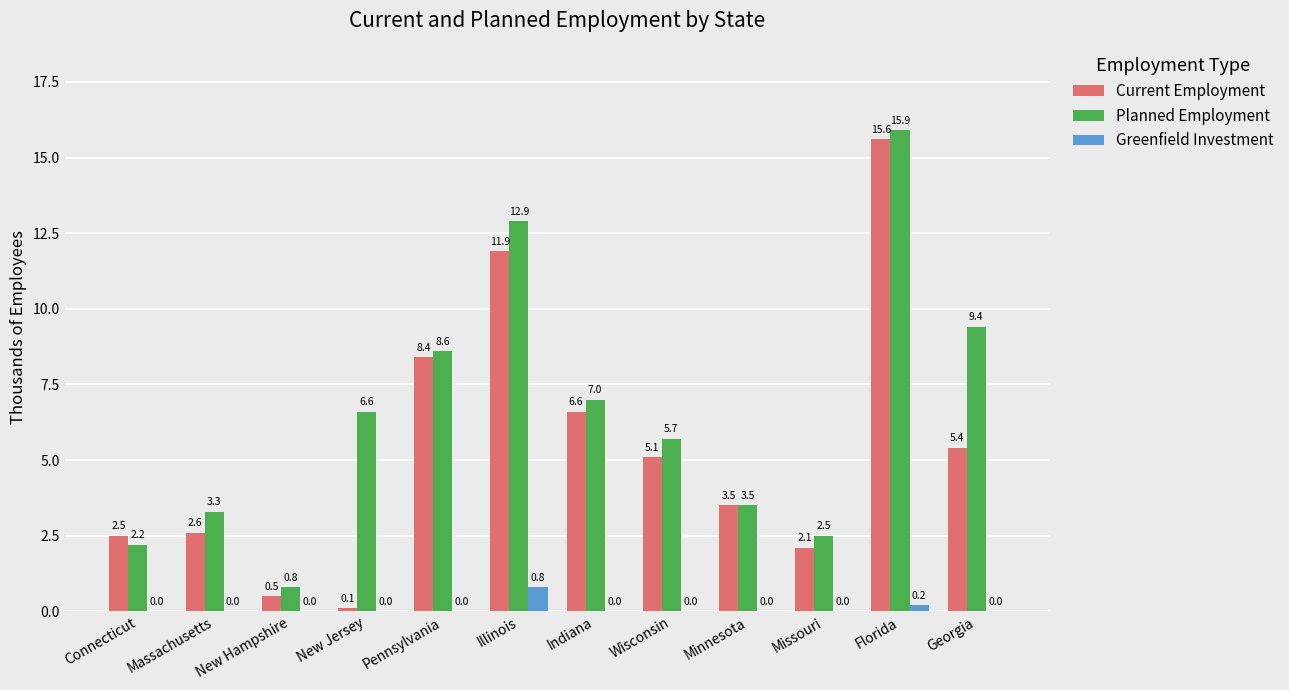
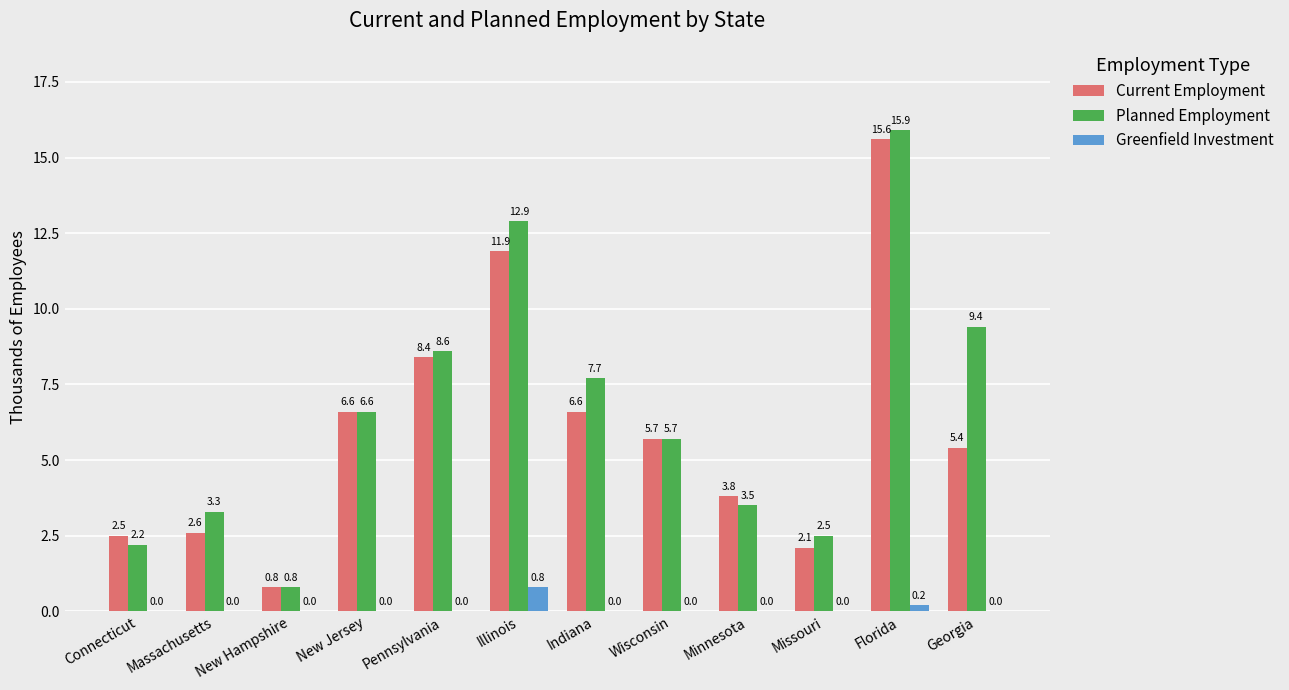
Current Employment, New Hampshire: 0.5 -> 0.8
Current Employment, New Jersey: 0.1 -> 6.6
Planned Employment, Indiana: 7.0 -> 7.7
Current Employment, Wisconsin: 5.1 -> 5.7
Current Employment, Minnesota: 3.5 -> 3.8
